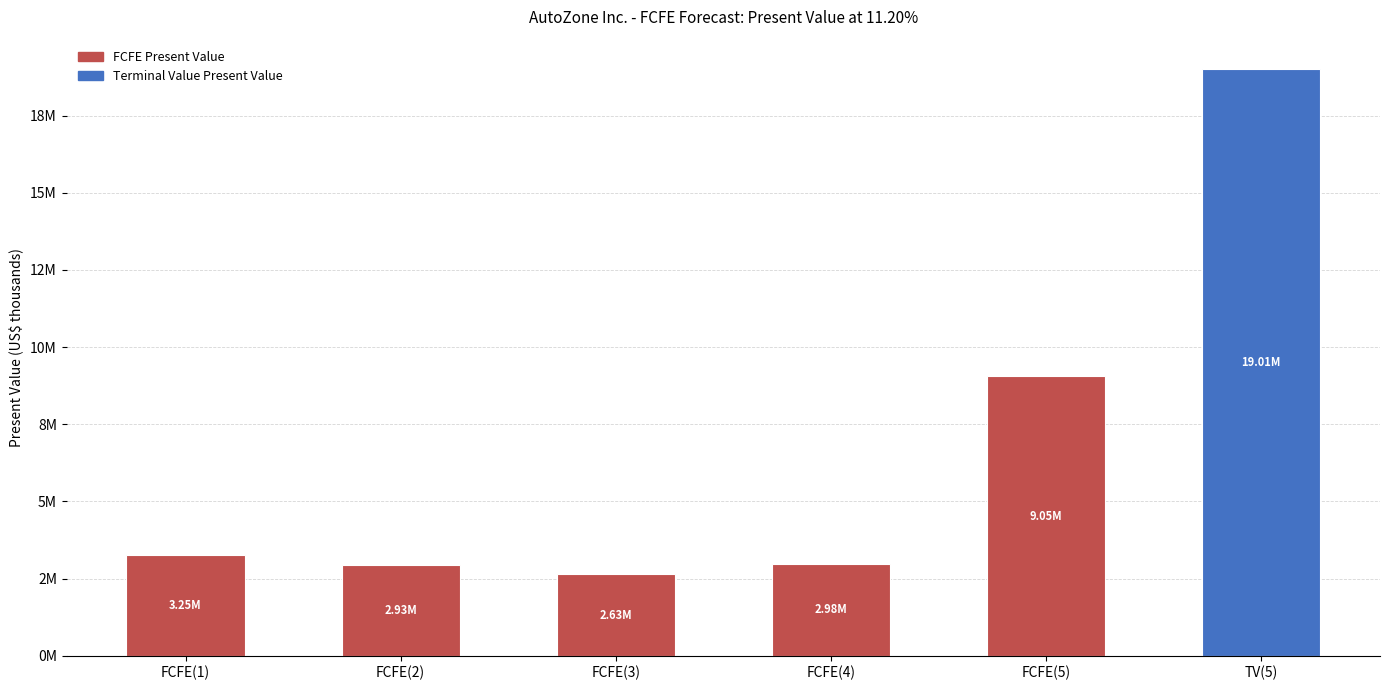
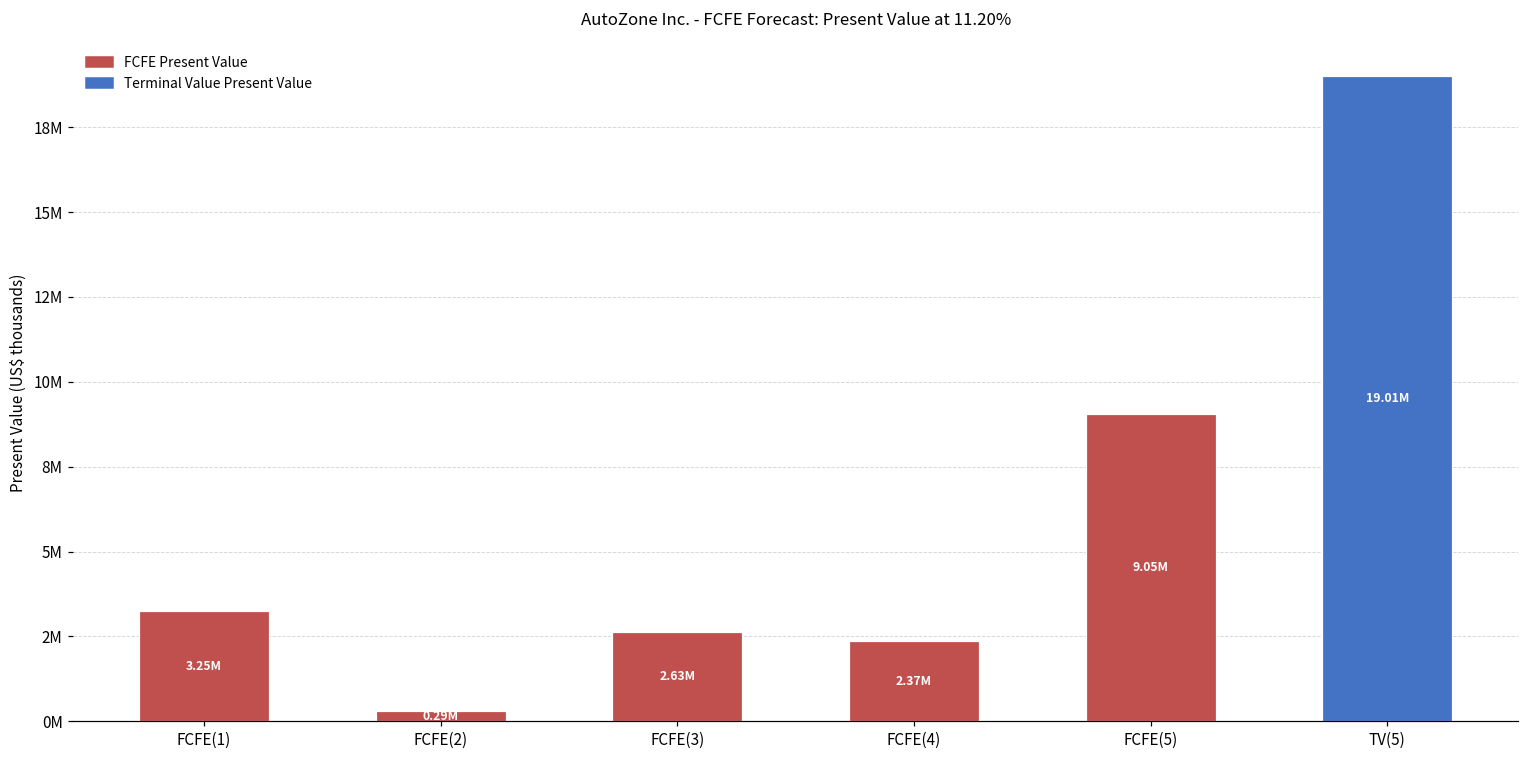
FCFE(2): 2.93M -> 0.29M
FCFE(4): 2.98M -> 2.37M
